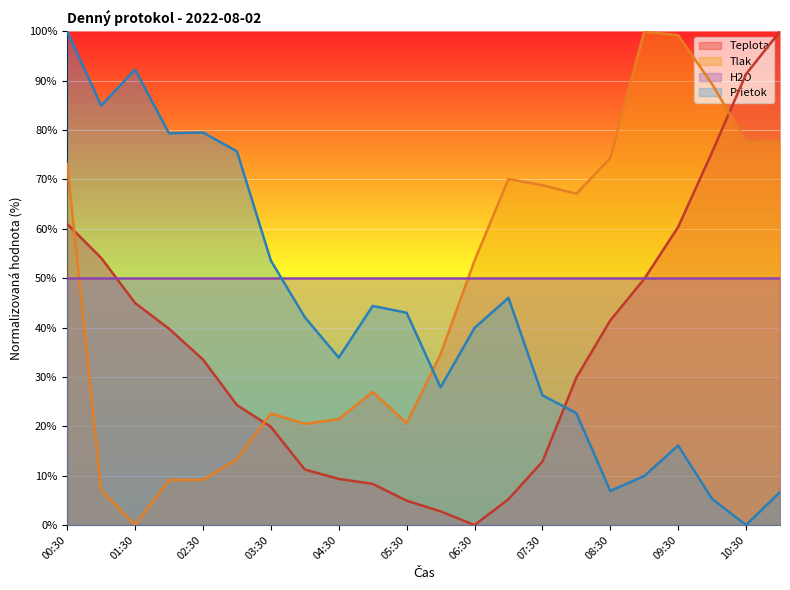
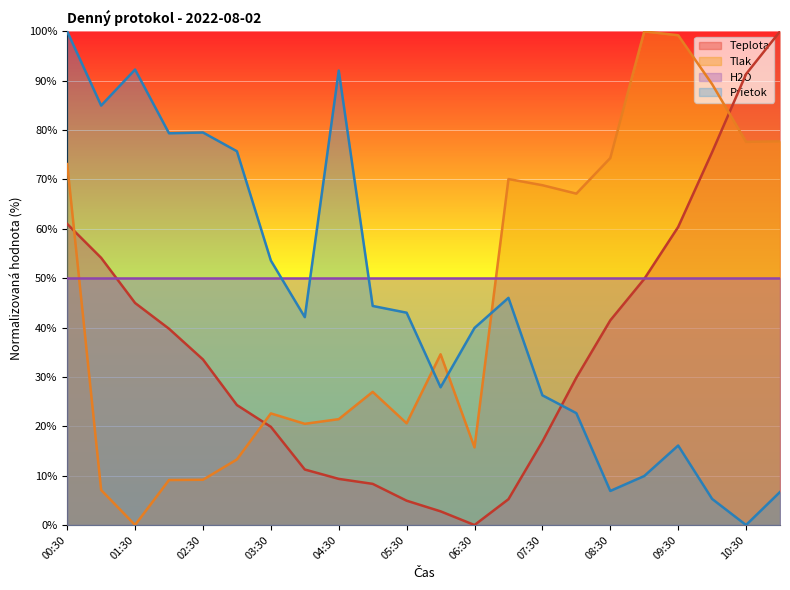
Prietok, 04:30: 34% -> 92%
Tlak, 06:30: 54% -> 16%
Teplota, 07:30: 13% -> 17%
